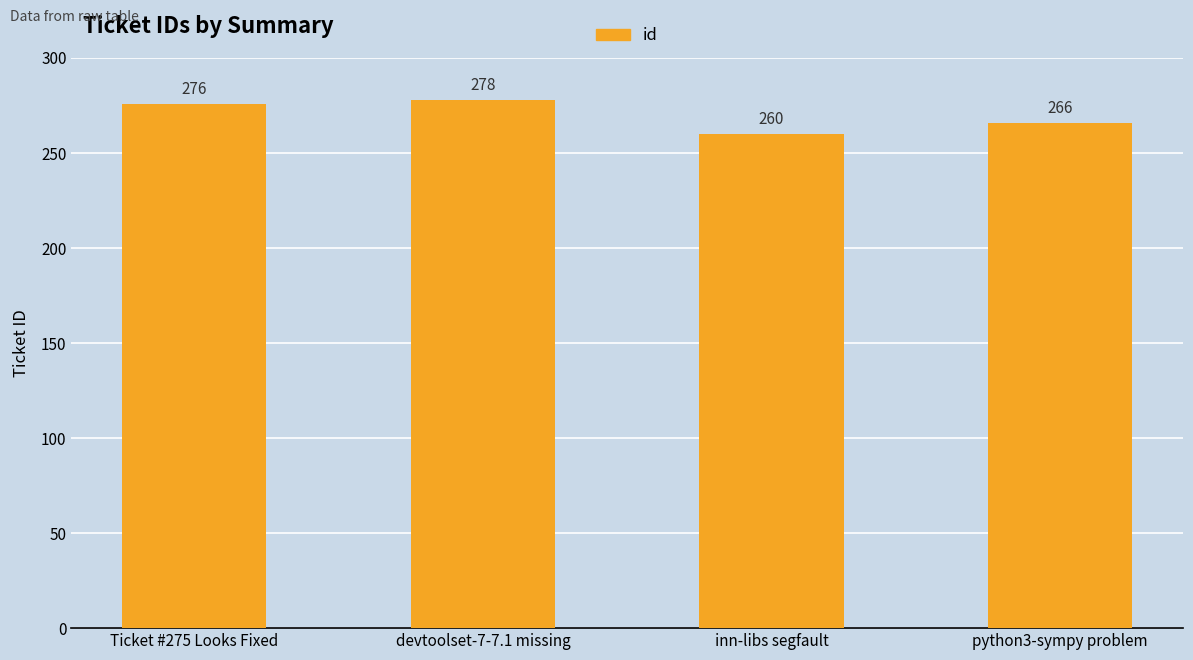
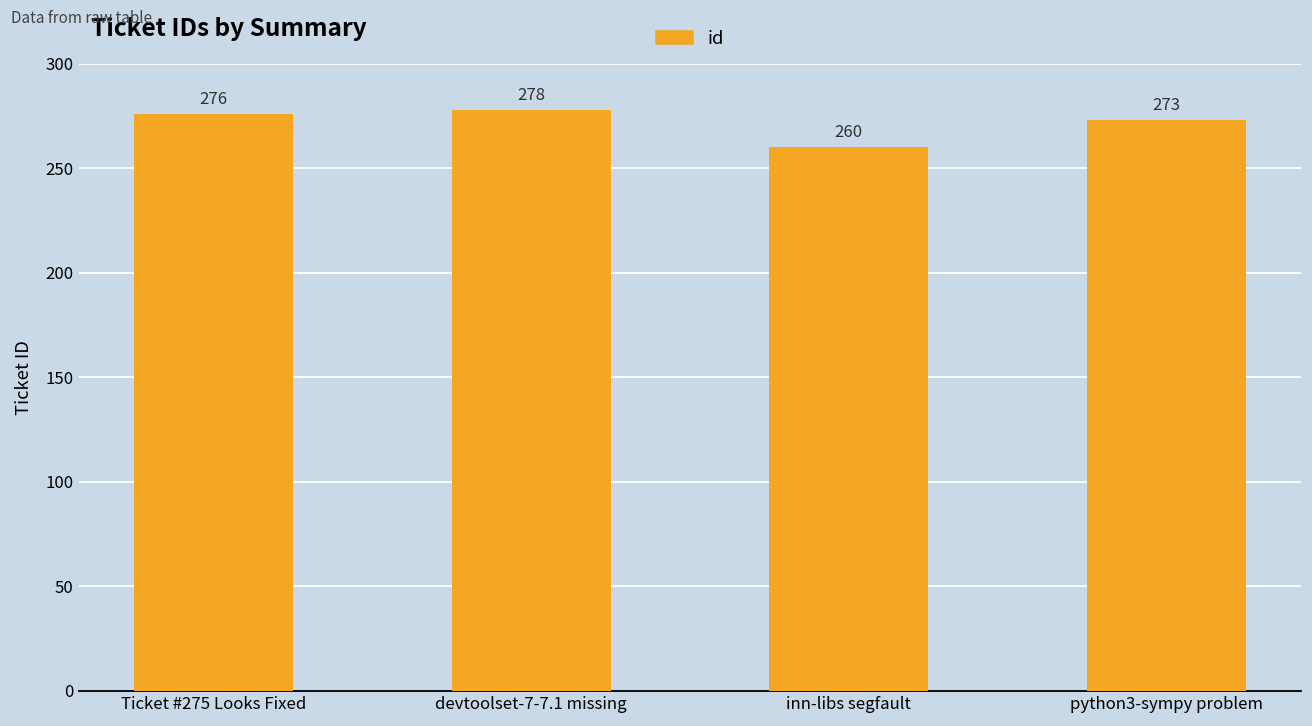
python3-sympy problem: 266 -> 273
